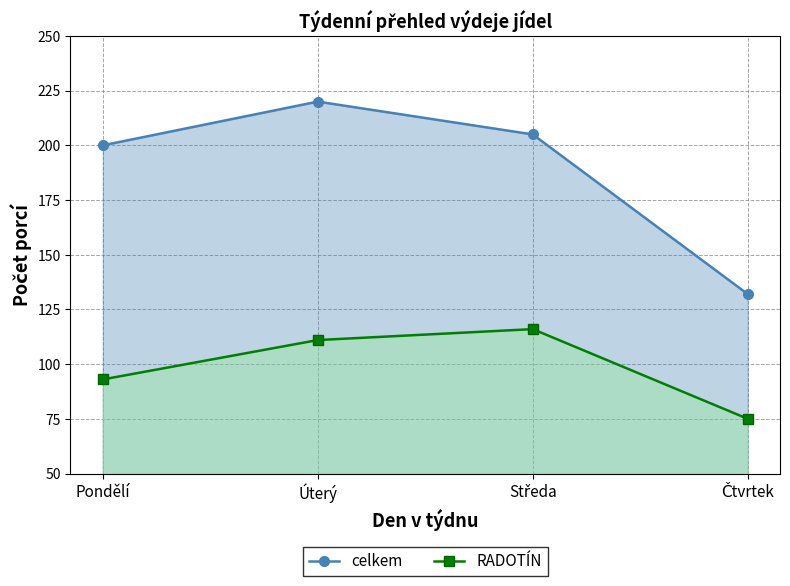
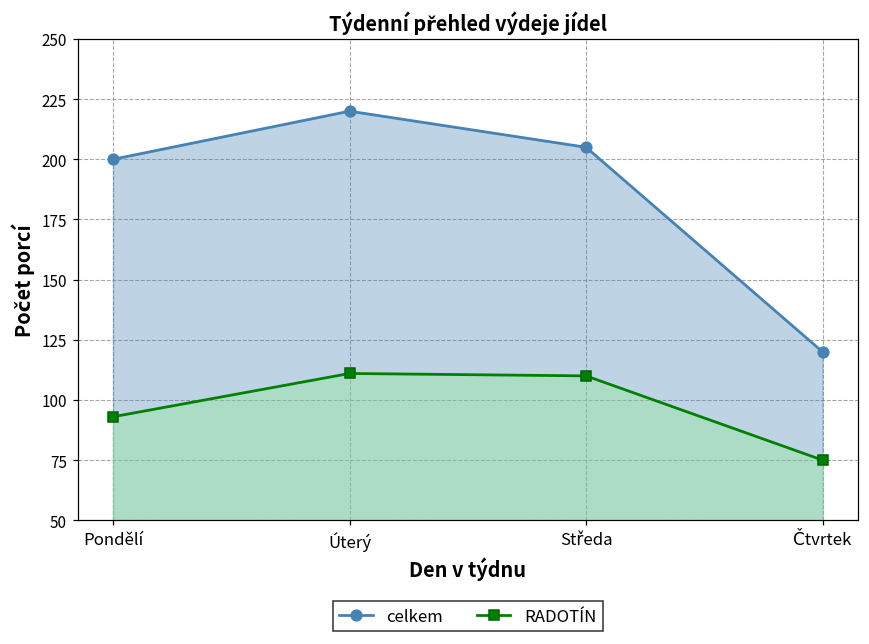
RADOTÍN, Středa: 116 -> 110
celkem, Čtvrtek: 132 -> 120
